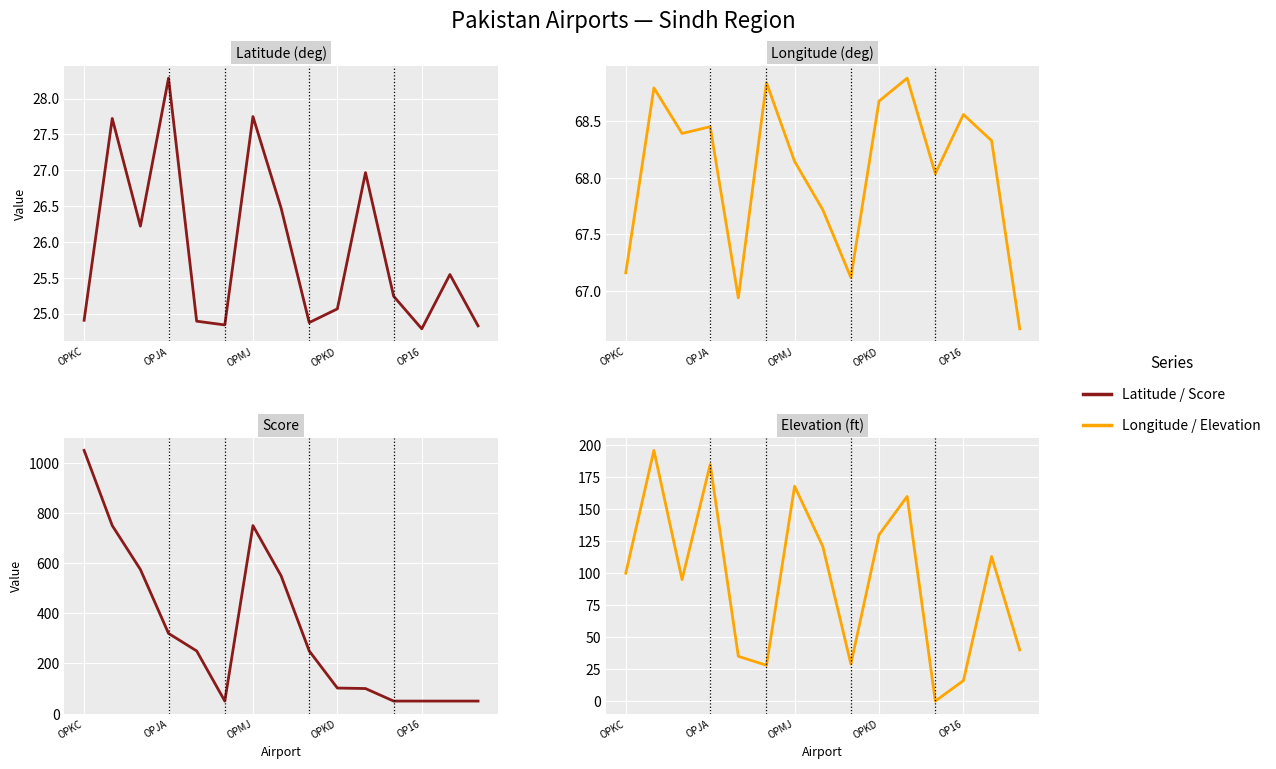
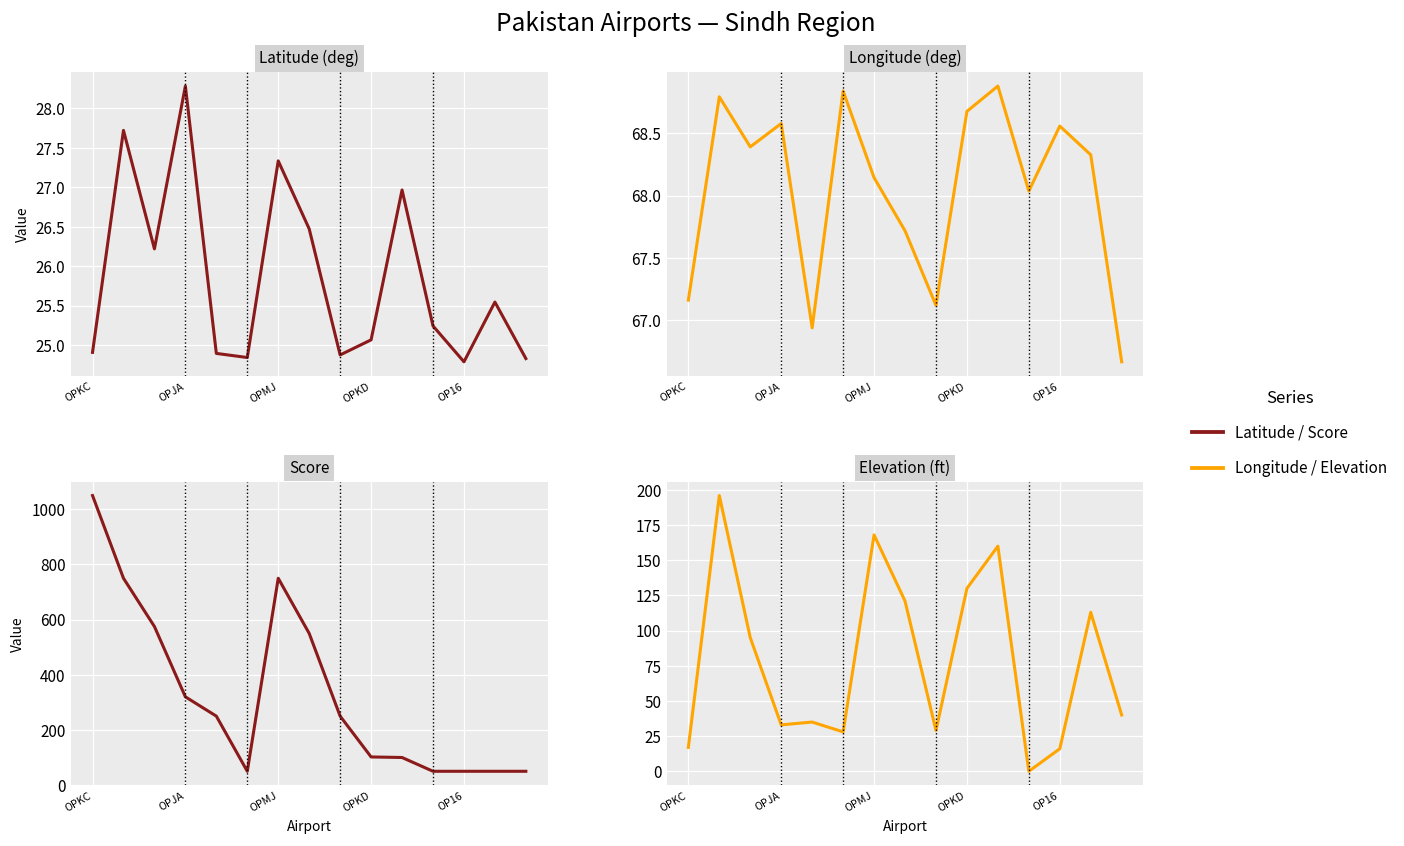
Latitude (deg), OPMJ: 27.7 -> 27.3
Longitude (deg), OPJA: 68.45 -> 68.58
Elevation (ft), OPKC: 100 -> 17
Elevation (ft), OPJA: 185 -> 33
